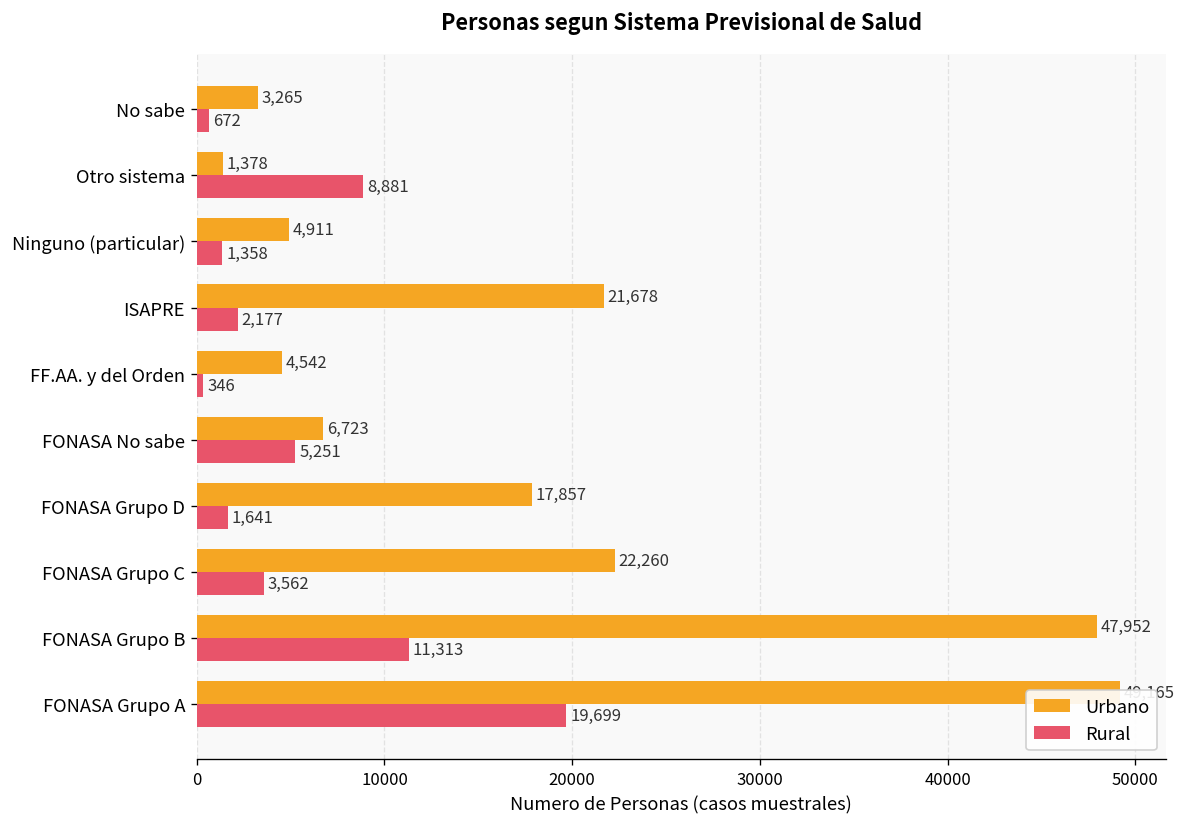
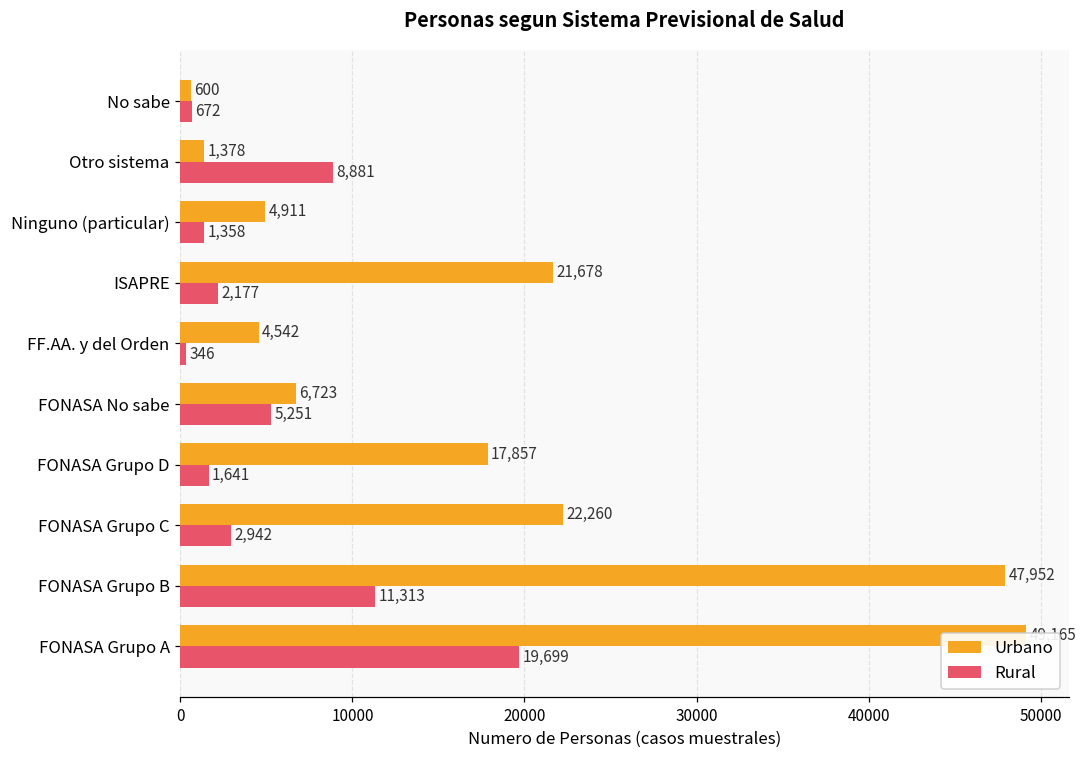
Urbano, No sabe: 3,265 -> 600
Rural, FONASA Grupo C: 3,562 -> 2,942
